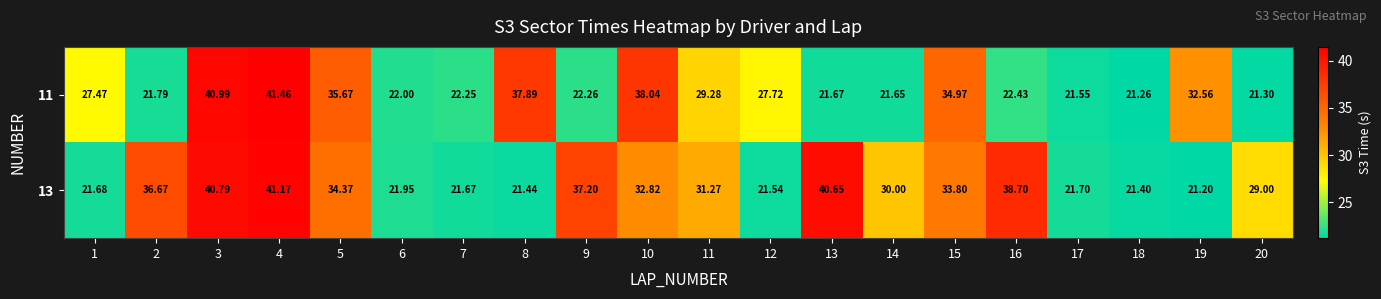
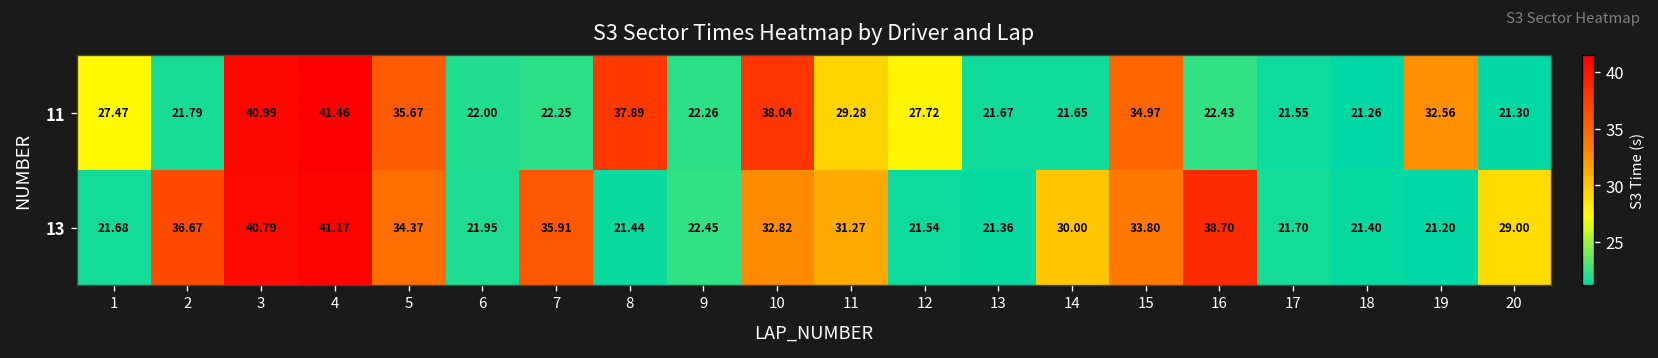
13, 7: 21.67 -> 35.91
13, 9: 37.20 -> 22.45
13, 13: 40.65 -> 21.36
